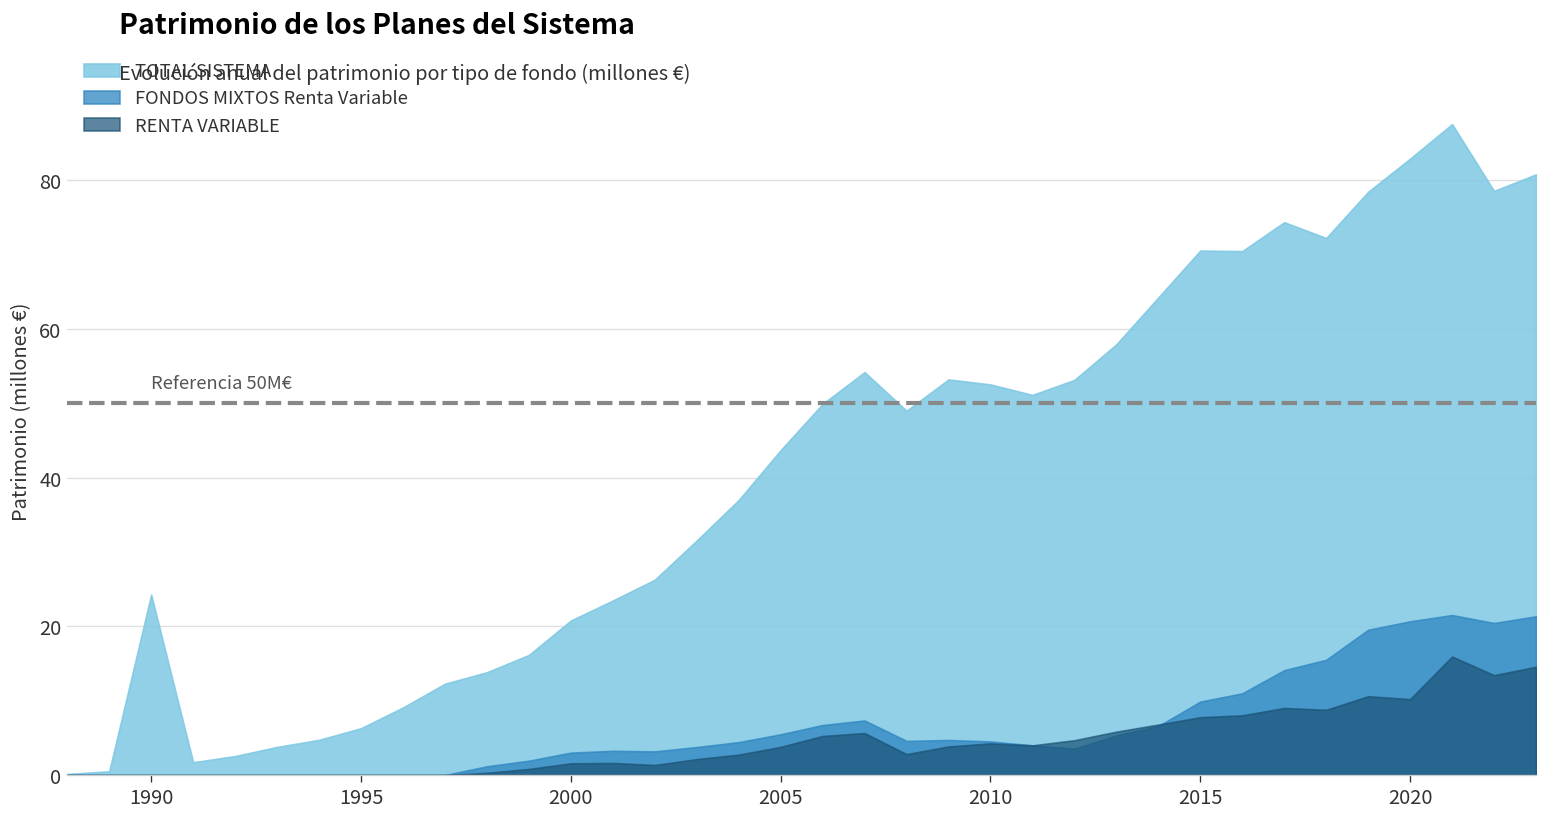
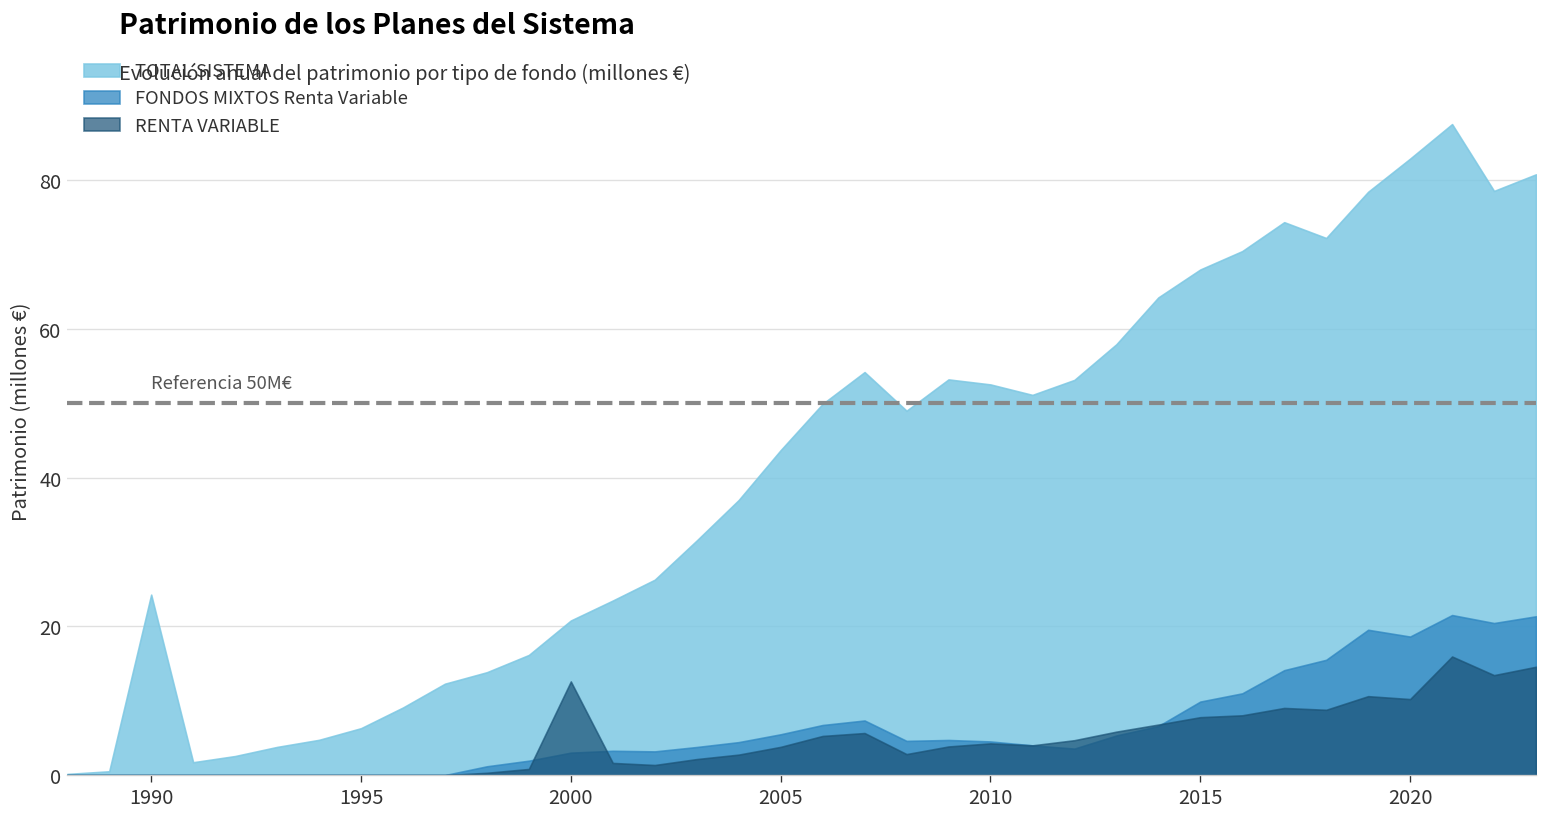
RENTA VARIABLE, 2000: 2 -> 13
TOTAL SISTEMA, 2015: 71 -> 68
FONDOS MIXTOS Renta Variable, 2020: 21 -> 19
